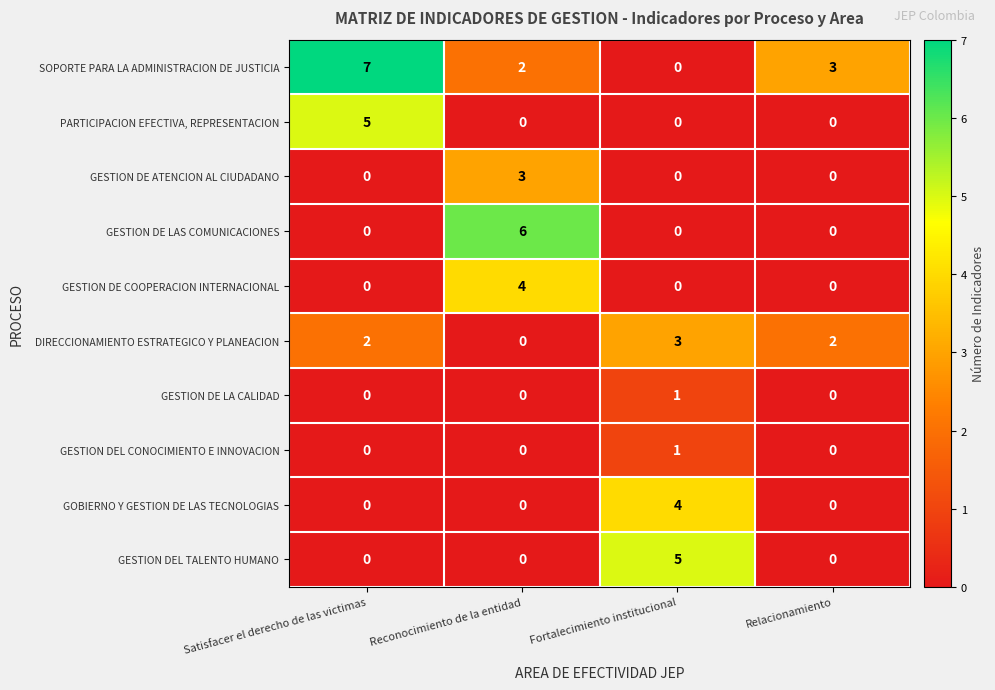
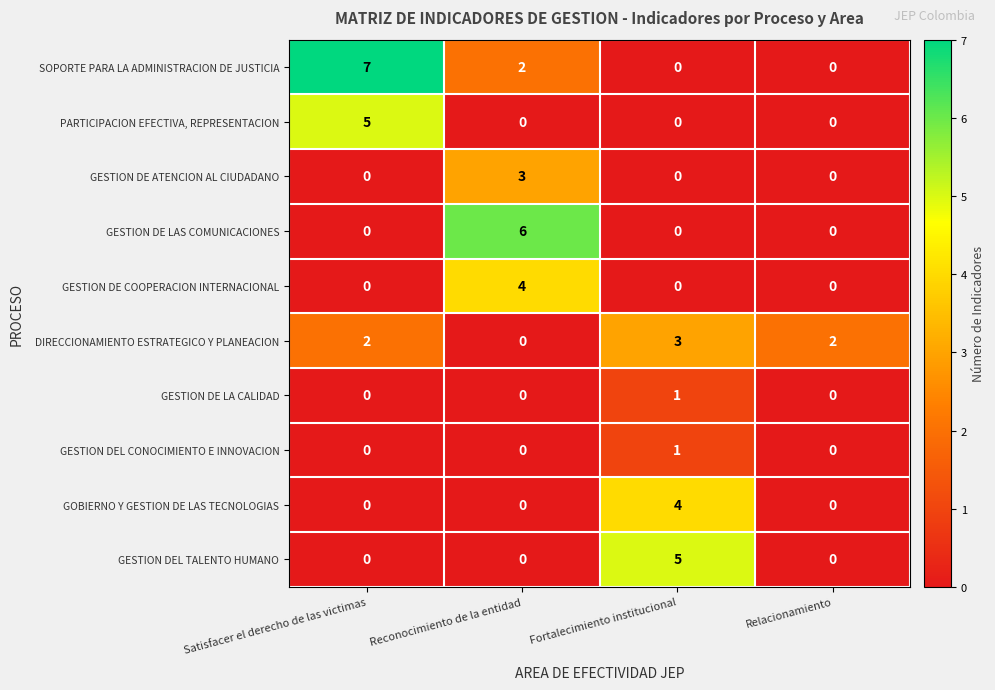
SOPORTE PARA LA ADMINISTRACION DE JUSTICIA, Relacionamiento: 3 -> 0
